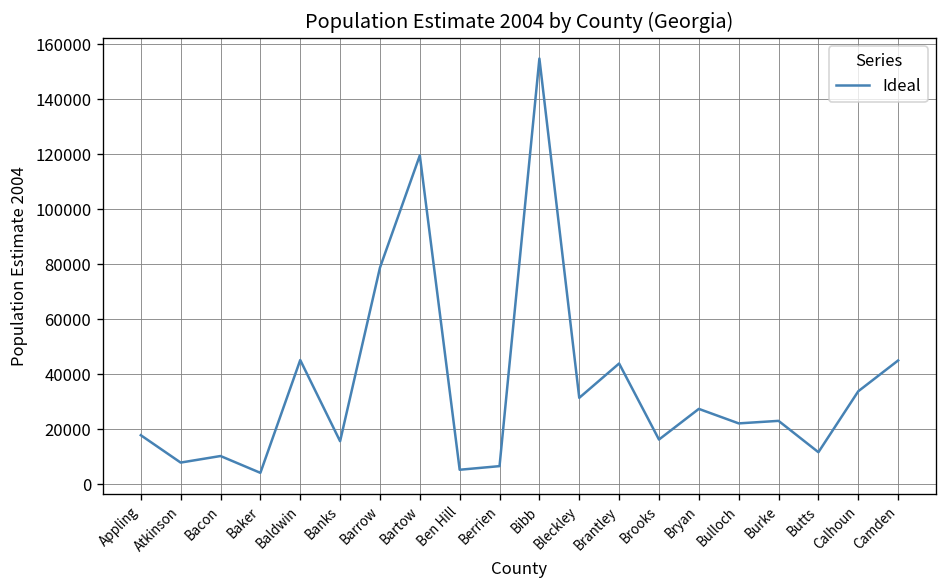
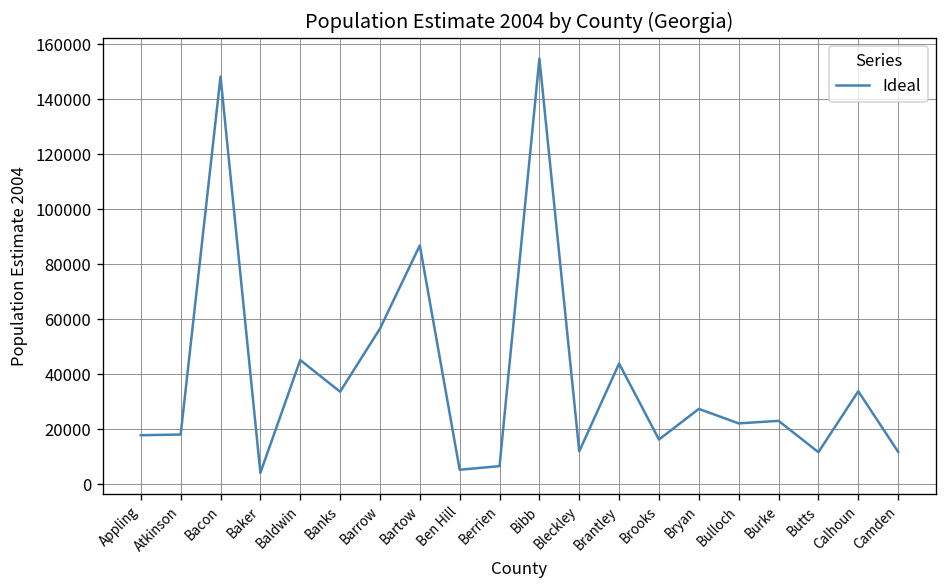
Atkinson: 8000 -> 18000
Bacon: 10000 -> 148000
Banks: 16000 -> 34000
Barrow: 79000 -> 57000
Bartow: 120000 -> 87000
Bleckley: 31000 -> 12000
Camden: 45000 -> 12000
